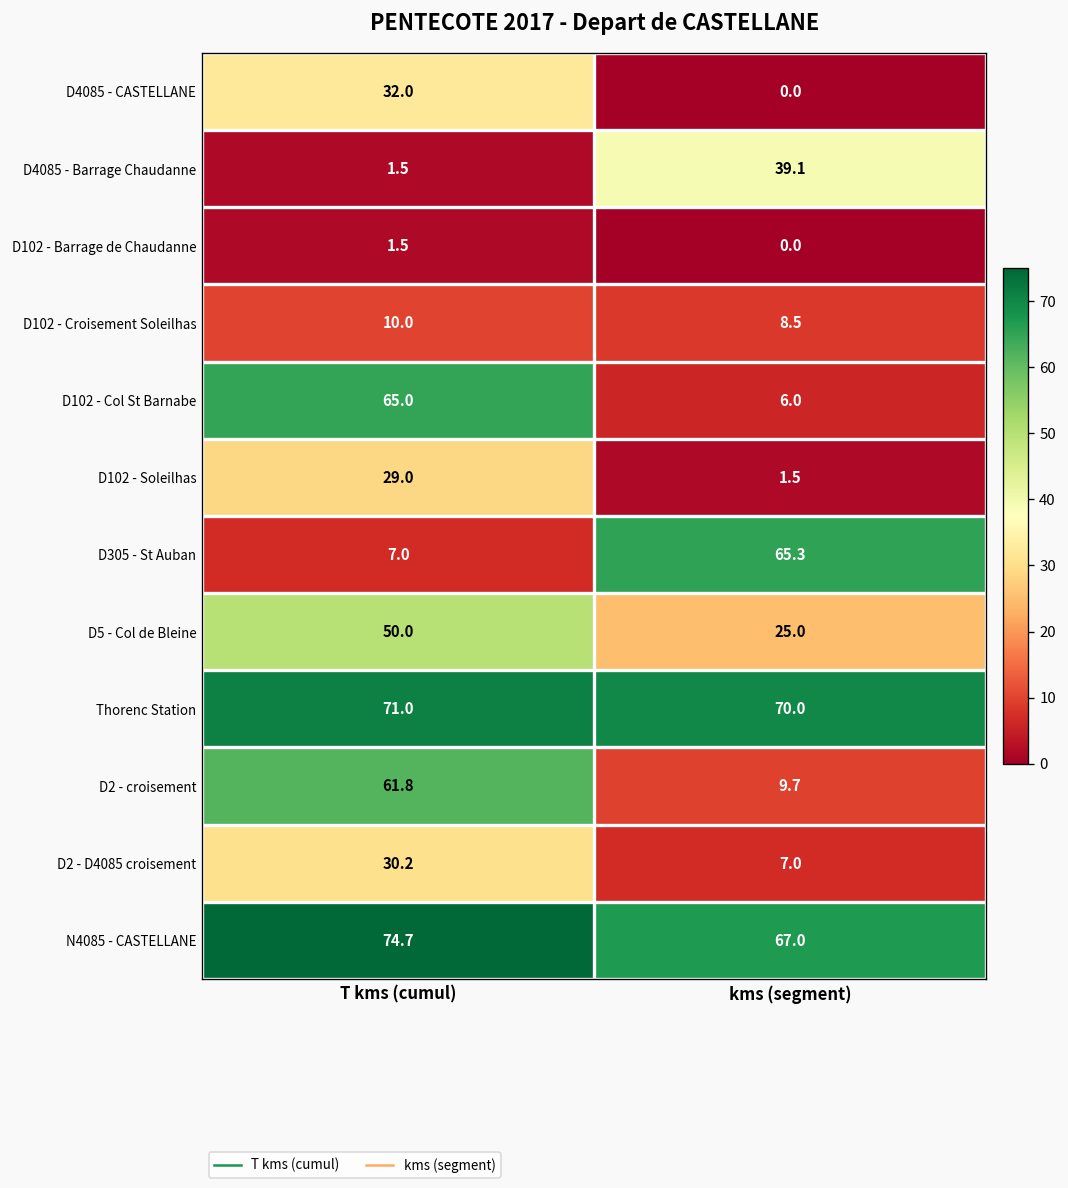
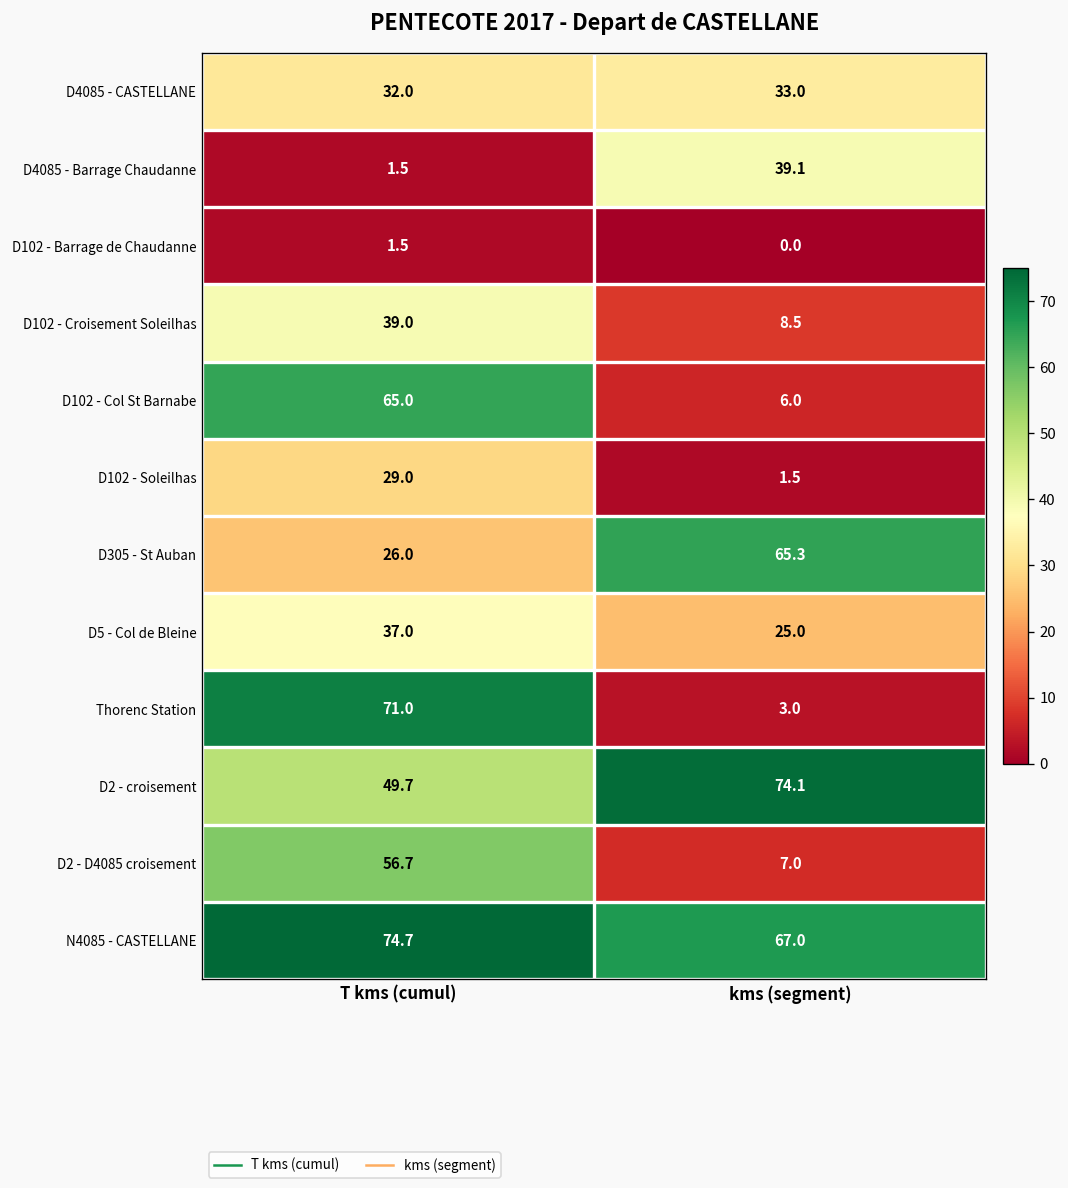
D4085 - CASTELLANE, kms (segment): 0.0 -> 33.0
D102 - Croisement Soleilhas, T kms (cumul): 10.0 -> 39.0
D305 - St Auban, T kms (cumul): 7.0 -> 26.0
D5 - Col de Bleine, T kms (cumul): 50.0 -> 37.0
Thorenc Station, kms (segment): 70.0 -> 3.0
D2 - croisement, T kms (cumul): 61.8 -> 49.7
D2 - croisement, kms (segment): 9.7 -> 74.1
D2 - D4085 croisement, T kms (cumul): 30.2 -> 56.7
